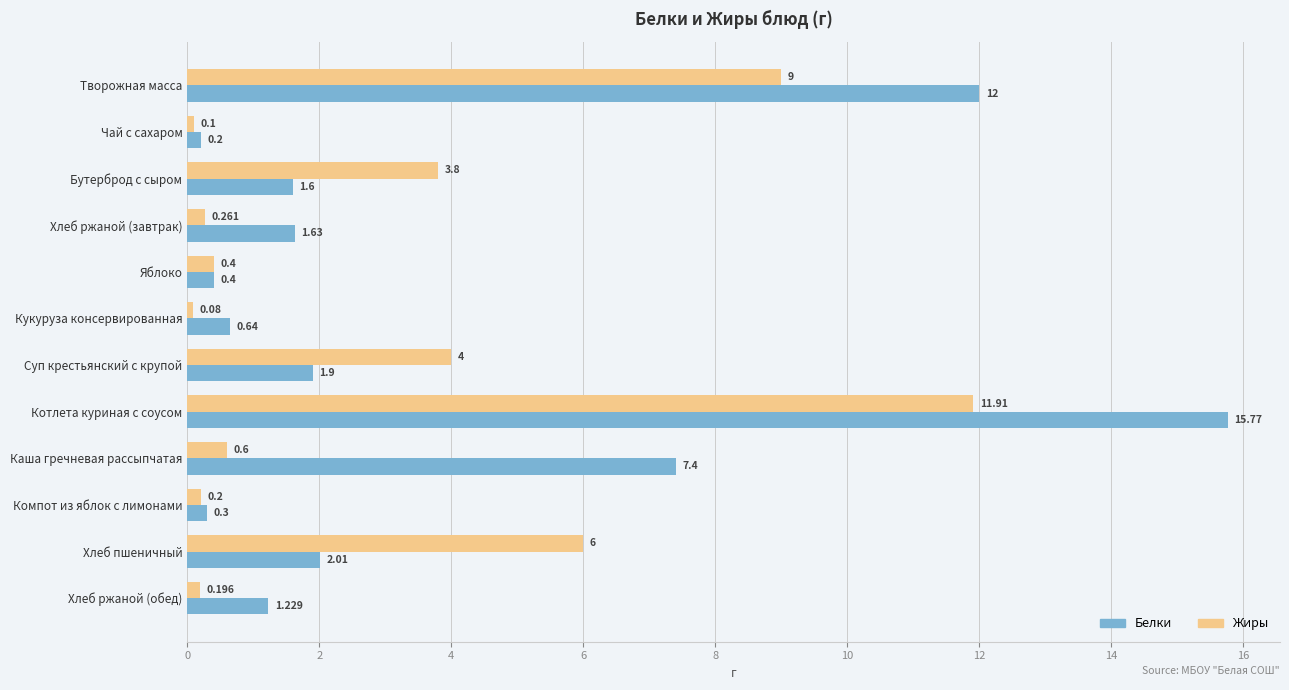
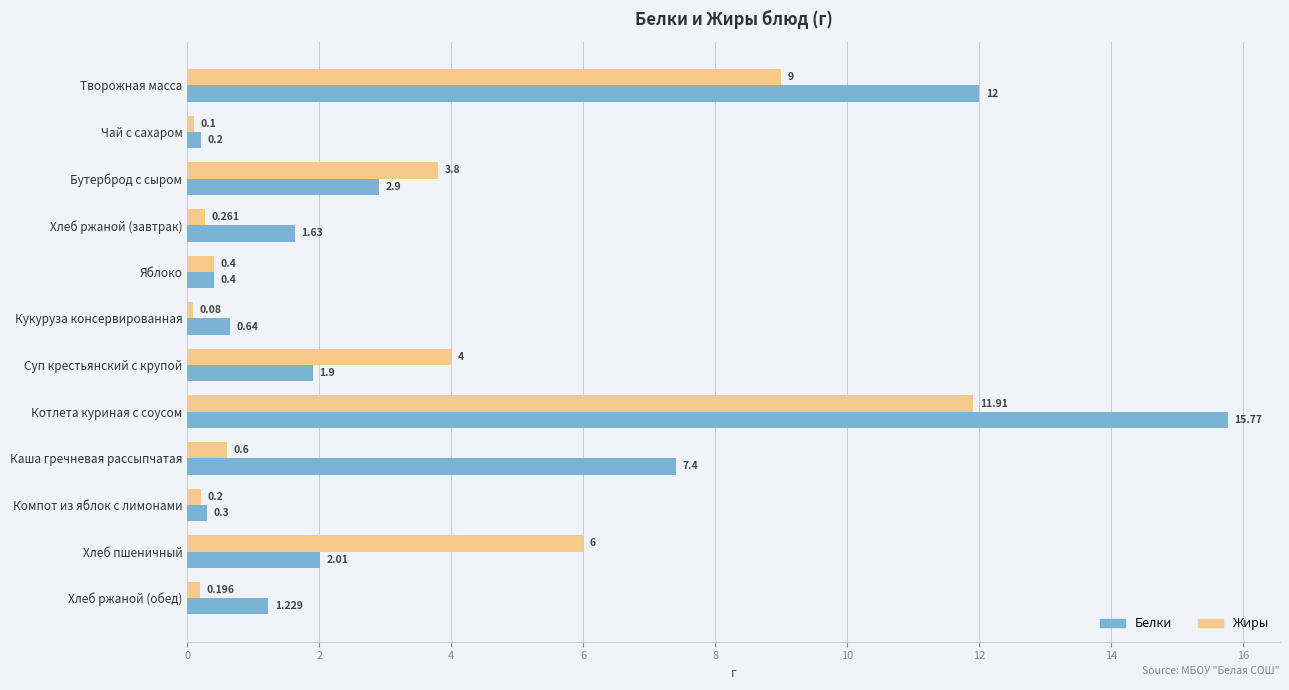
Белки, Бутерброд с сыром: 1.6 -> 2.9
